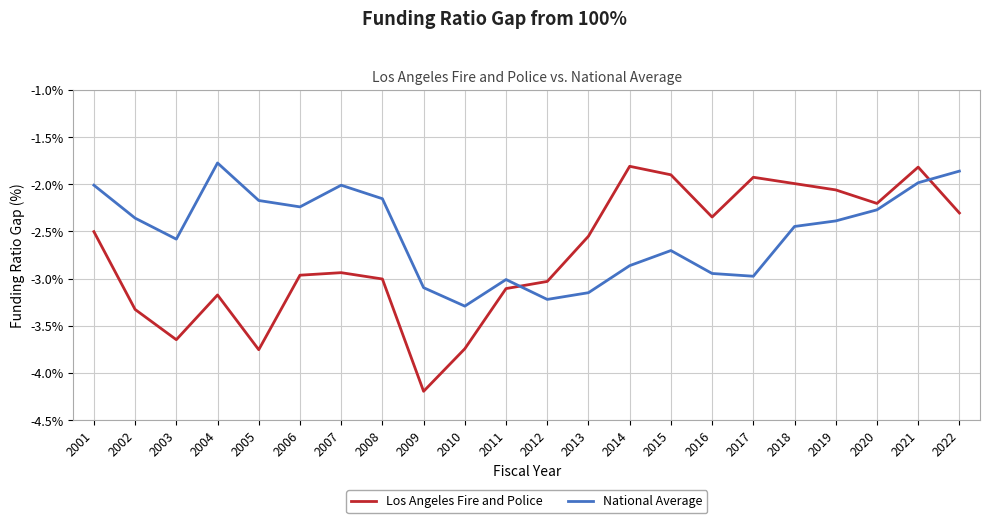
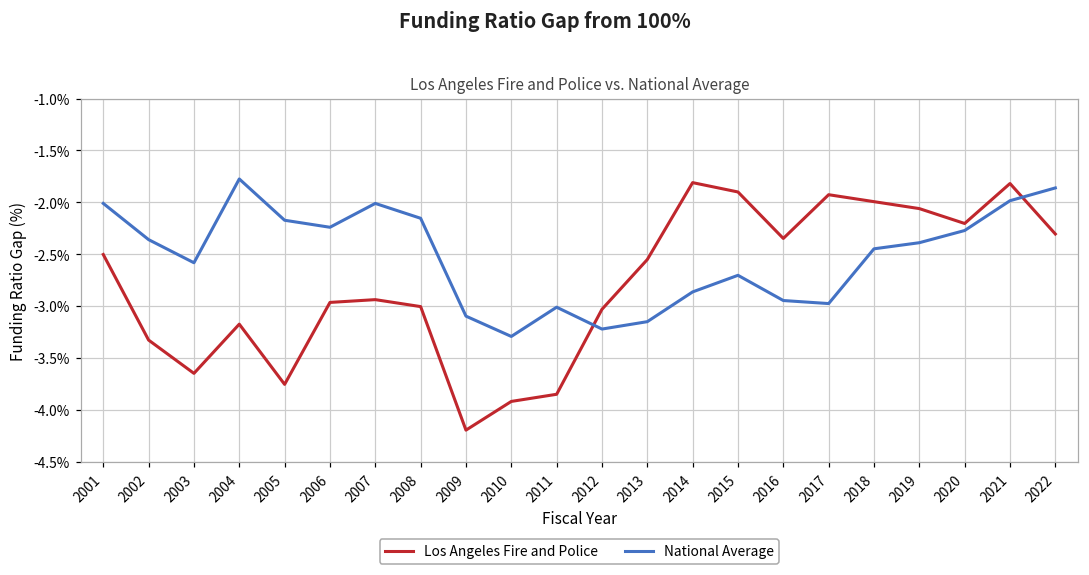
Los Angeles Fire and Police, 2010: -3.7% -> -3.9%
Los Angeles Fire and Police, 2011: -3.1% -> -3.8%
